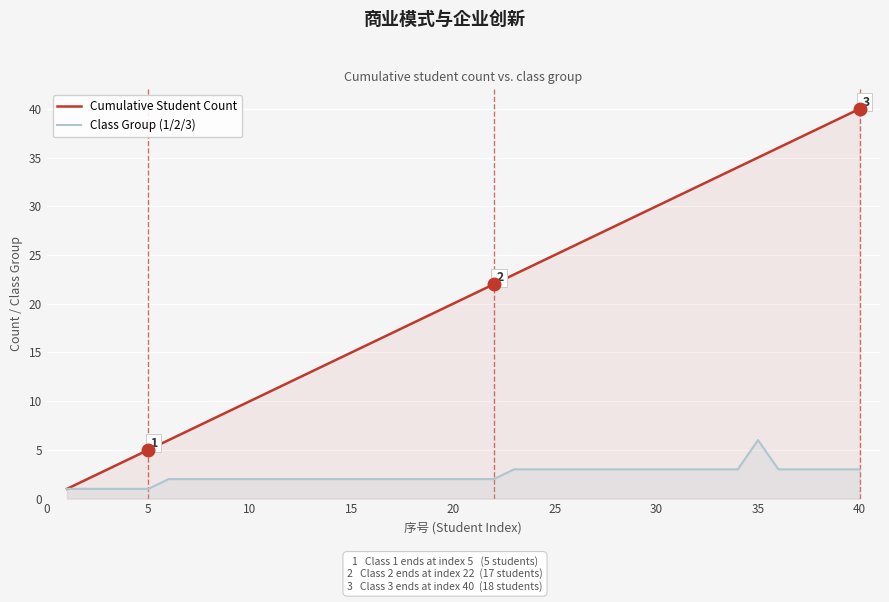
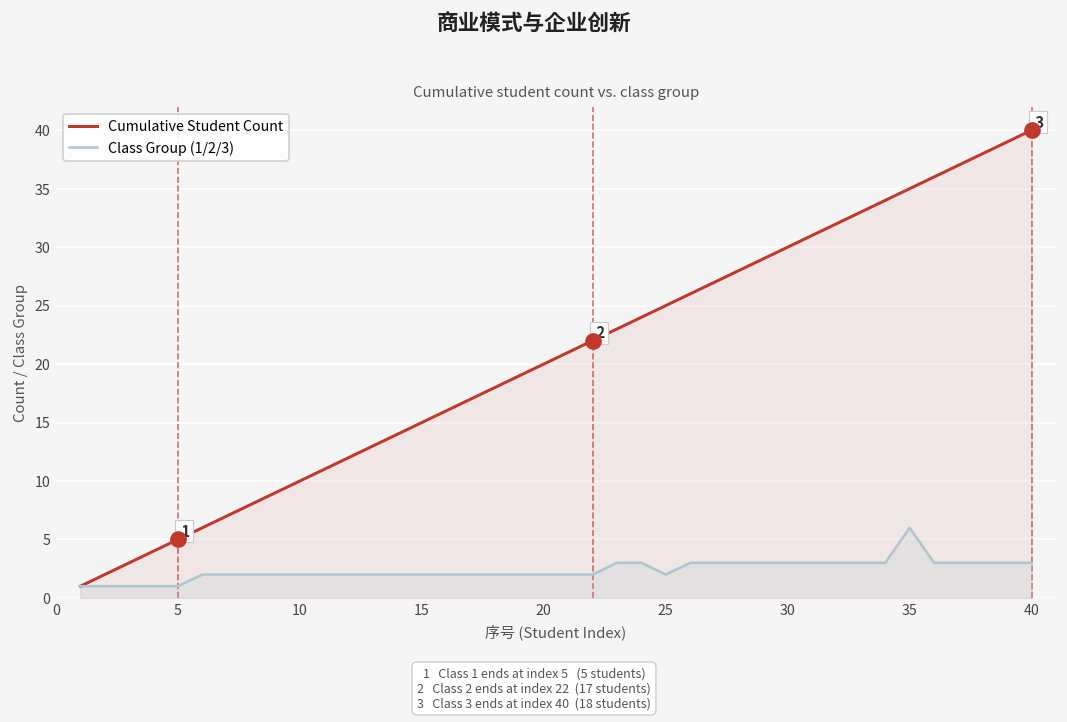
Class Group (1/2/3), 25: 3 -> 2
